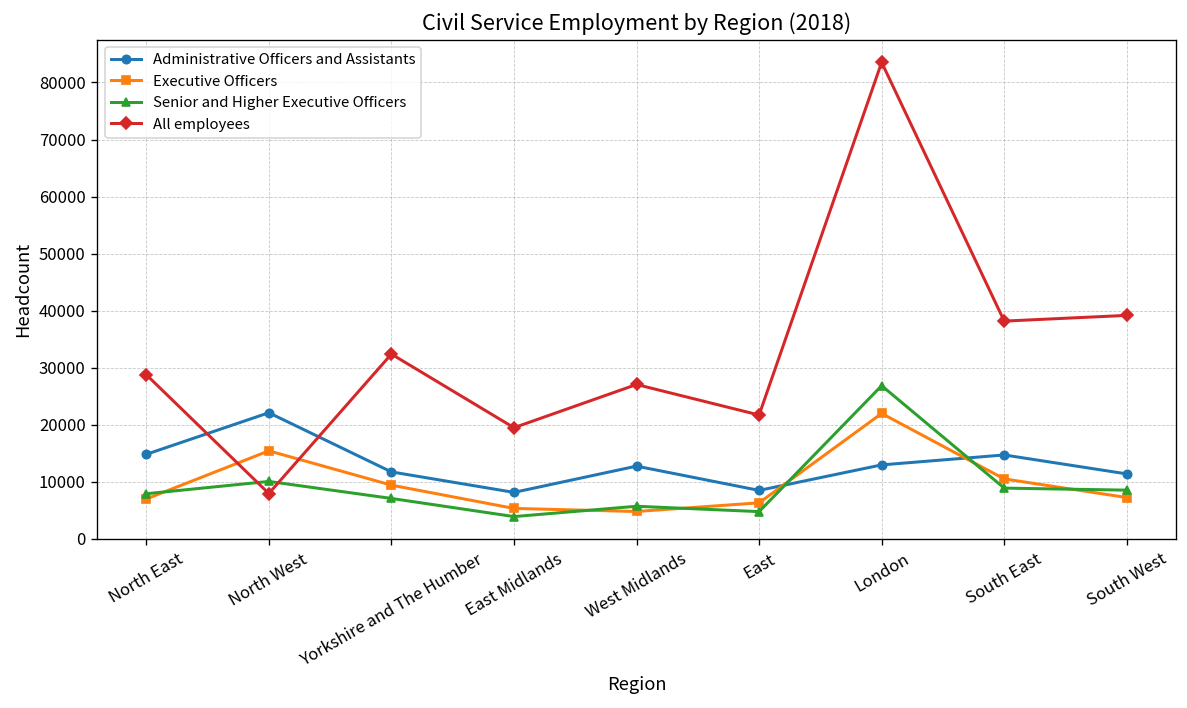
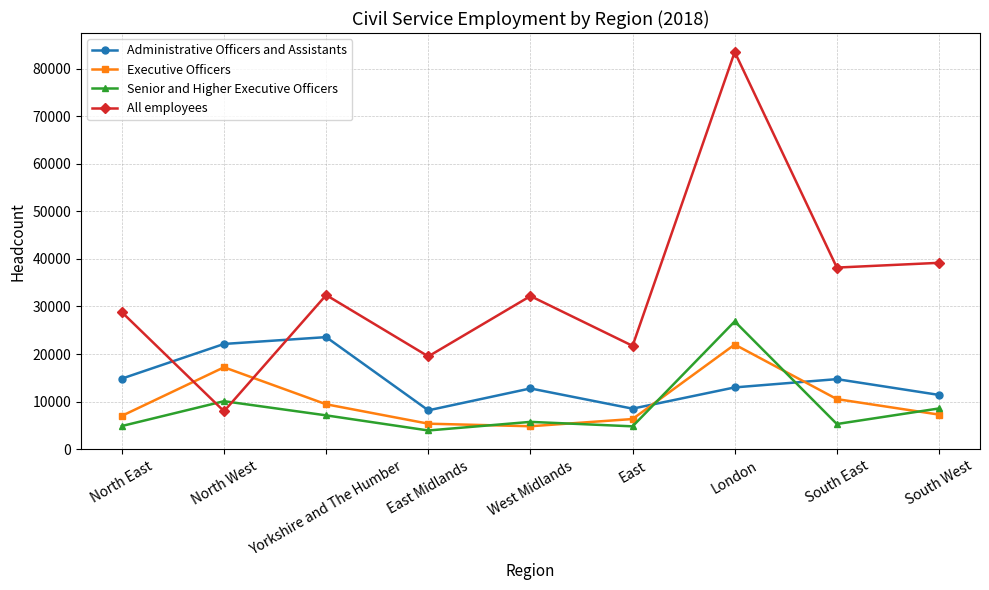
Senior and Higher Executive Officers, North East: 8000 -> 5000
Executive Officers, North West: 15000 -> 17000
Administrative Officers and Assistants, Yorkshire and The Humber: 12000 -> 24000
All employees, West Midlands: 27000 -> 32000
Senior and Higher Executive Officers, South East: 9000 -> 5000
